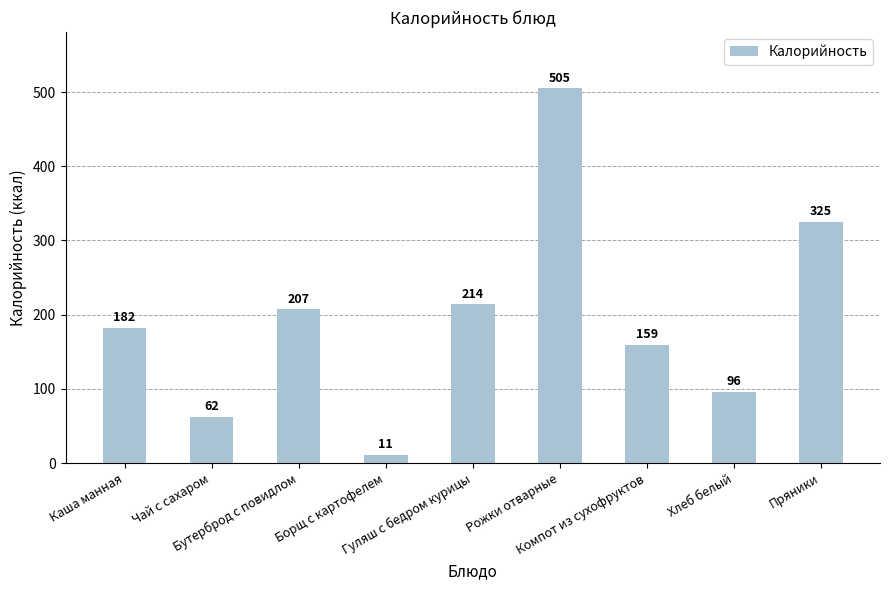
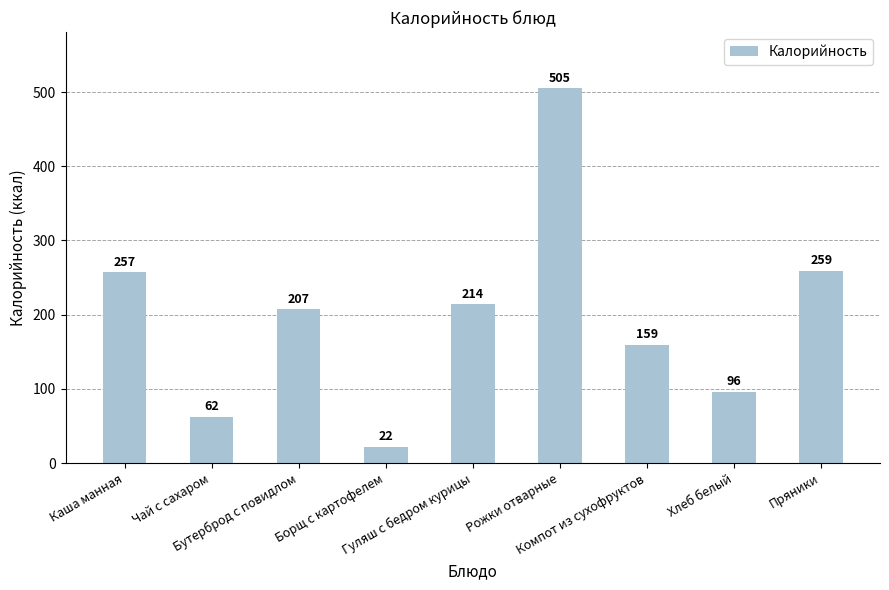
Каша манная: 182 -> 257
Борщ с картофелем: 11 -> 22
Пряники: 325 -> 259
